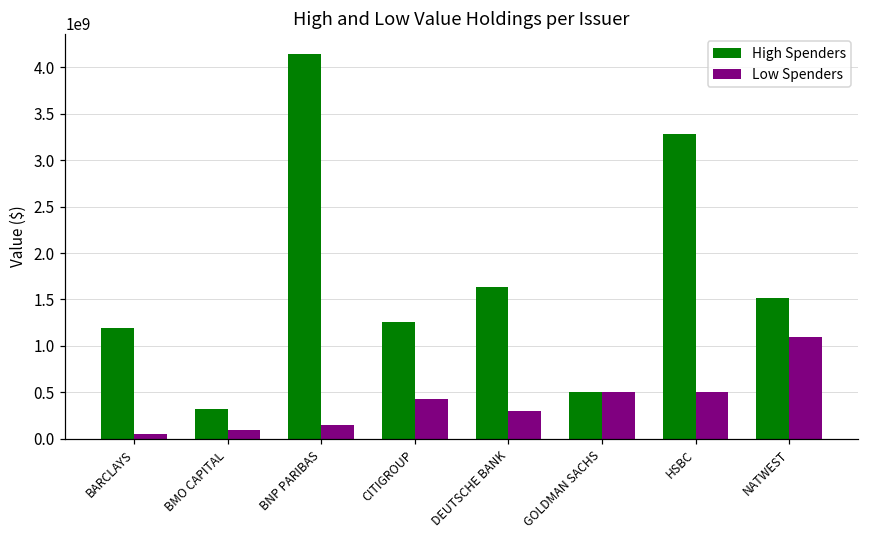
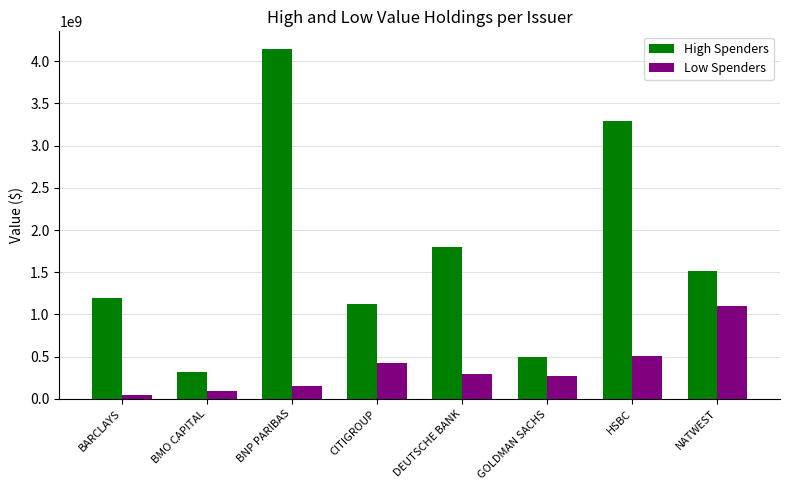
High Spenders, CITIGROUP: 1300000000 -> 1100000000
High Spenders, DEUTSCHE BANK: 1600000000 -> 1800000000
Low Spenders, GOLDMAN SACHS: 500000000 -> 300000000
